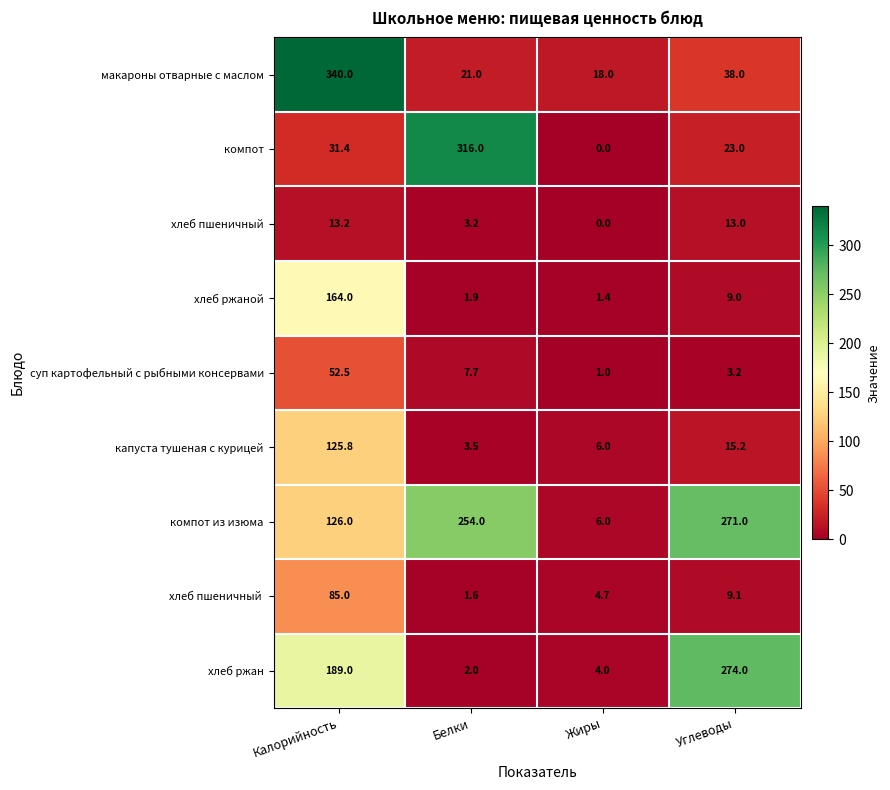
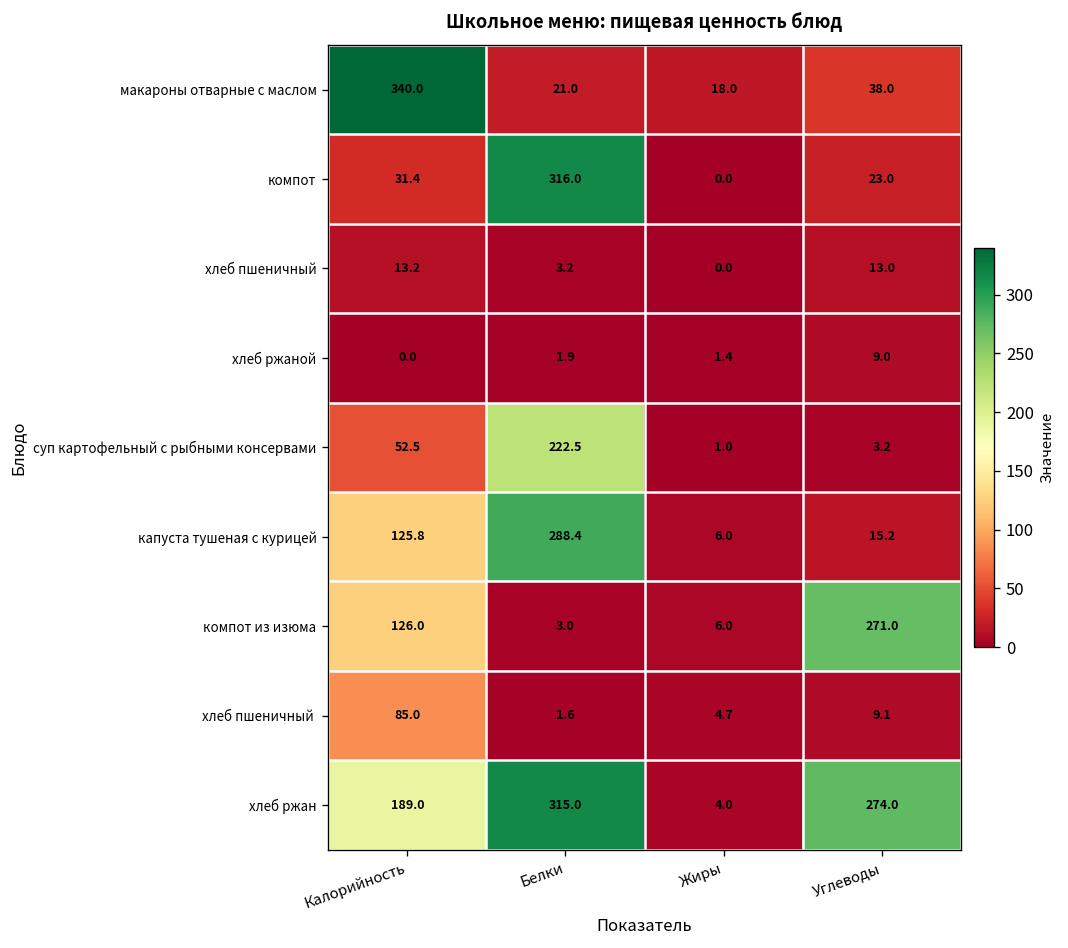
хлеб ржаной, Калорийность: 164.0 -> 0.0
суп картофельный с рыбными консервами, Белки: 7.7 -> 222.5
капуста тушеная с курицей, Белки: 3.5 -> 288.4
компот из изюма, Белки: 254.0 -> 3.0
хлеб ржан, Белки: 2.0 -> 315.0
